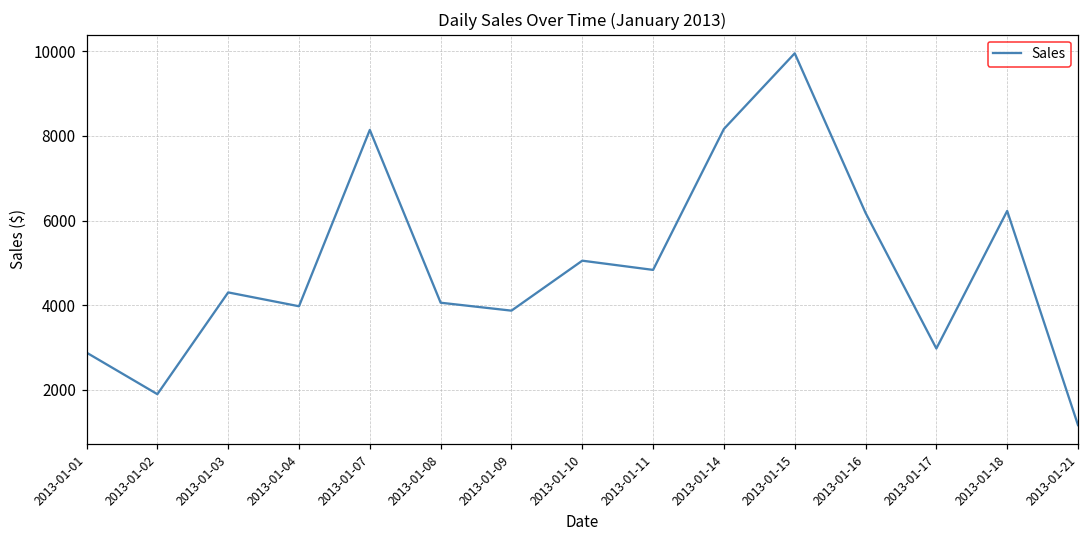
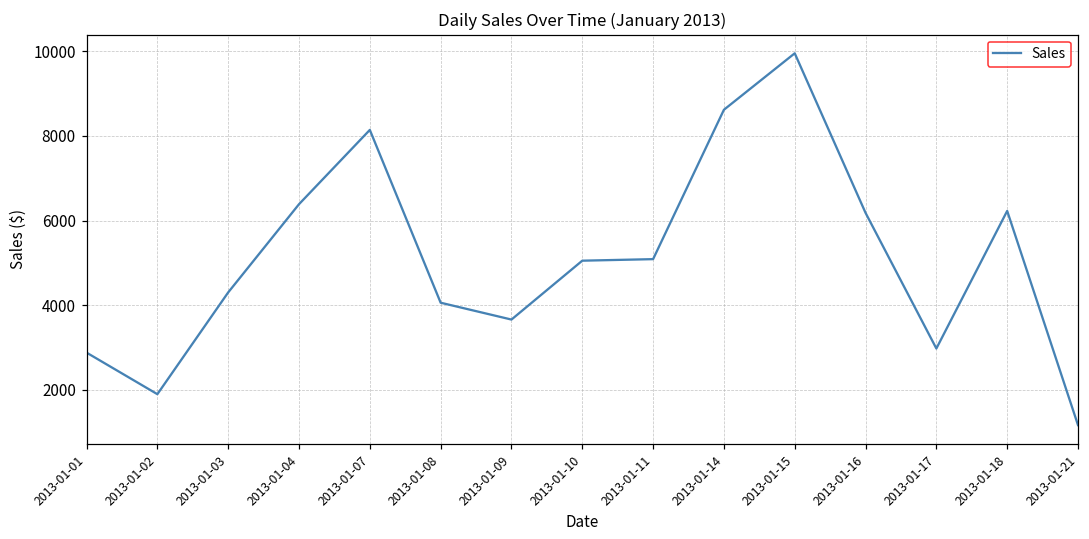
2013-01-04: 4000 -> 6400
2013-01-09: 3900 -> 3700
2013-01-11: 4800 -> 5100
2013-01-14: 8200 -> 8600
